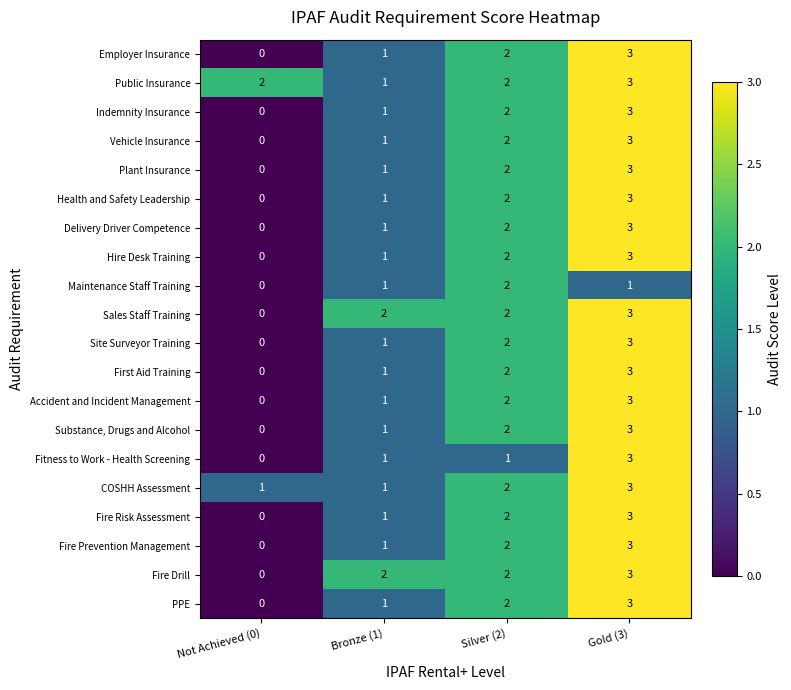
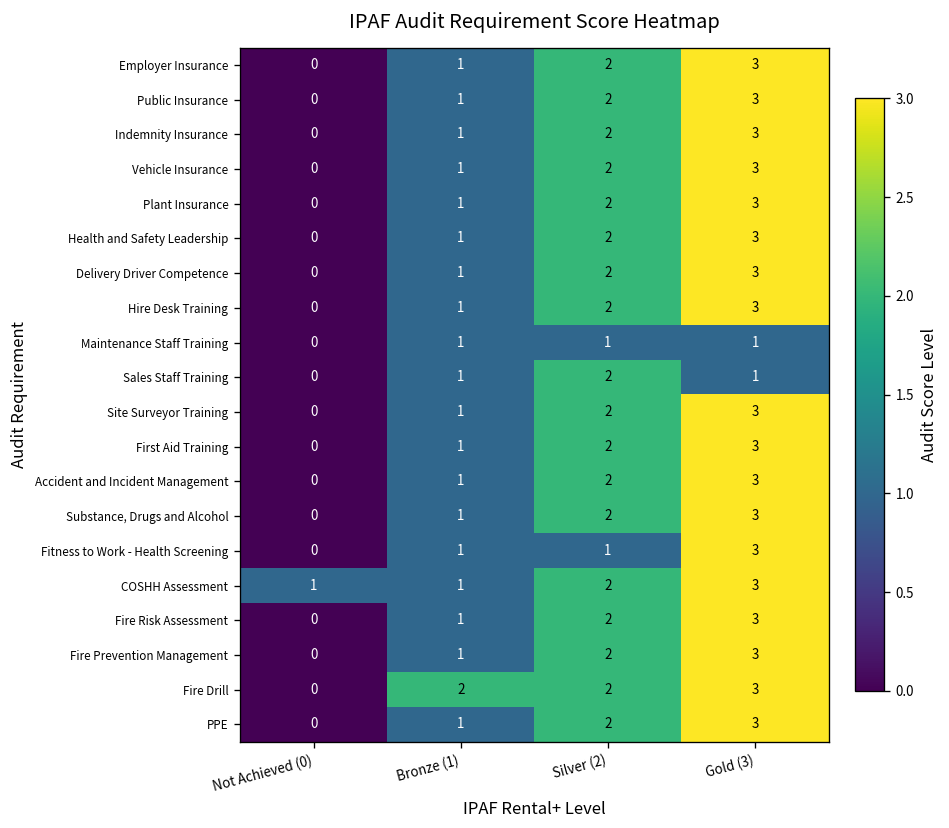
Public Insurance, Not Achieved (0): 2 -> 0
Maintenance Staff Training, Silver (2): 2 -> 1
Sales Staff Training, Bronze (1): 2 -> 1
Sales Staff Training, Gold (3): 3 -> 1
